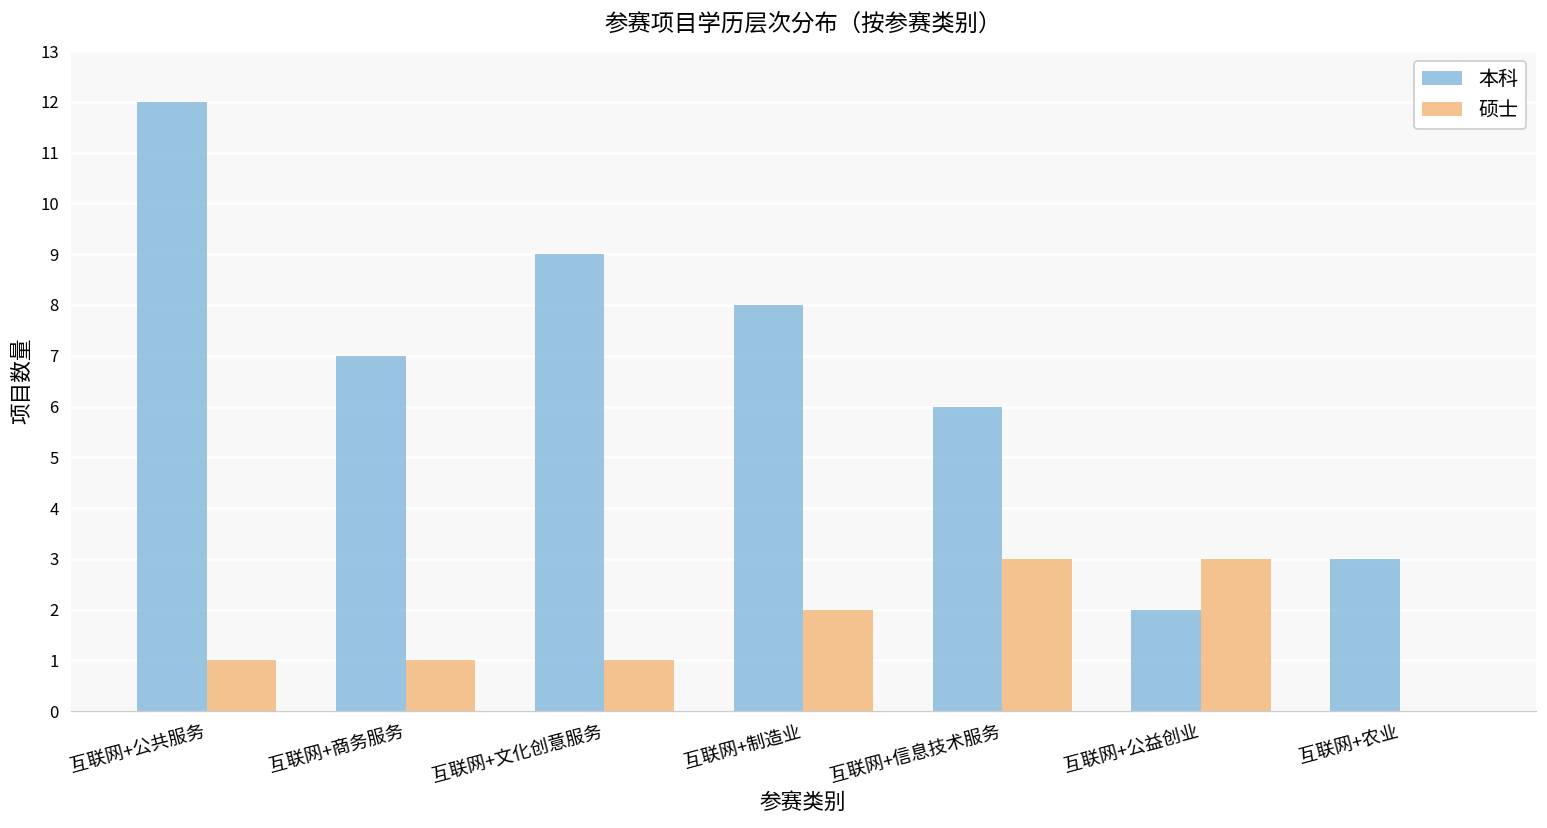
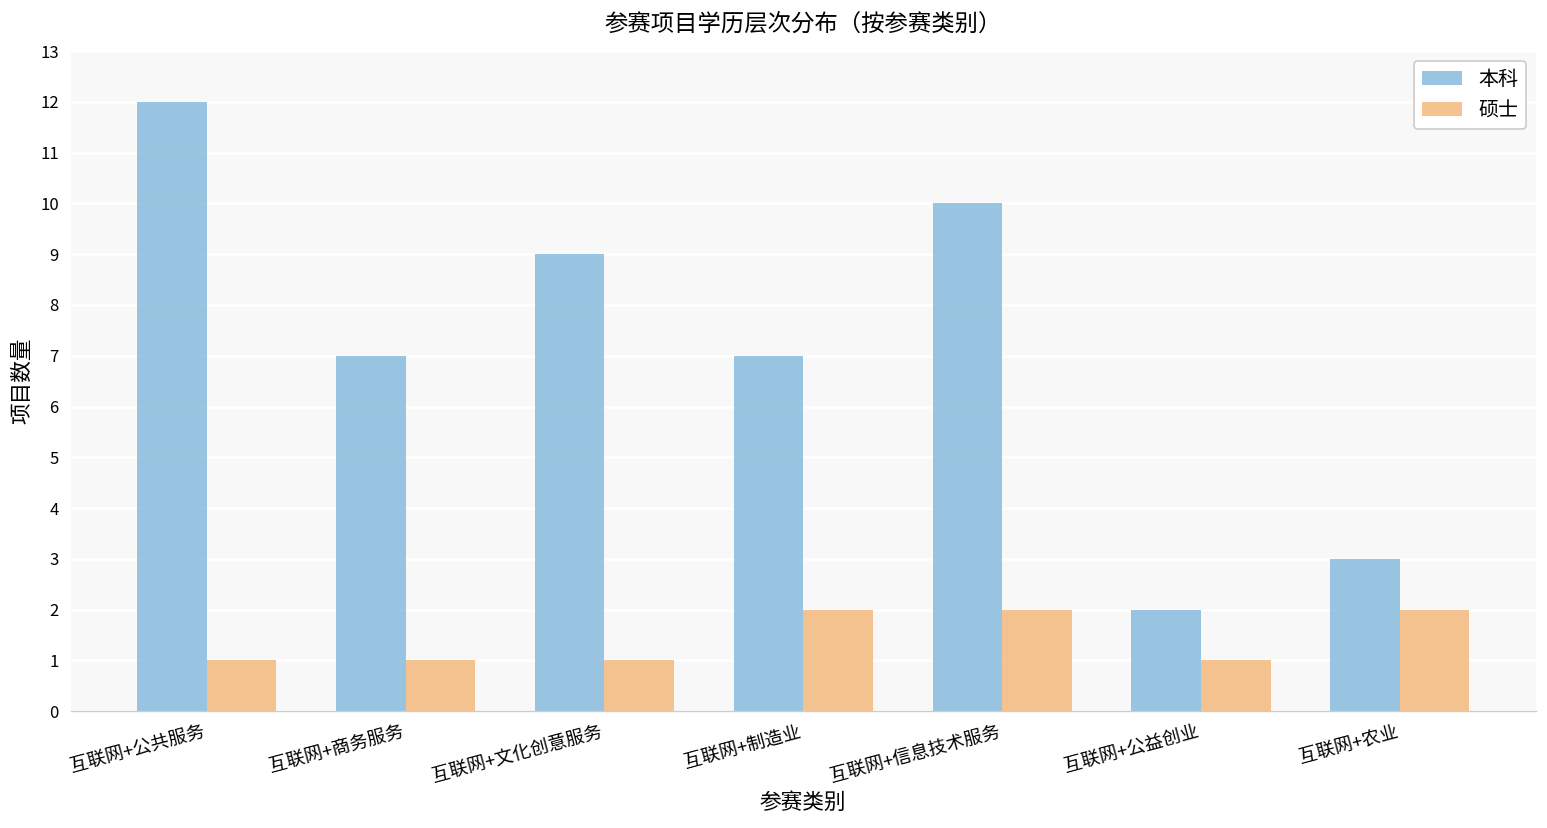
本科, 互联网+制造业: 8 -> 7
本科, 互联网+信息技术服务: 6 -> 10
硕士, 互联网+信息技术服务: 3 -> 2
硕士, 互联网+公益创业: 3 -> 1
硕士, 互联网+农业: 0 -> 2
